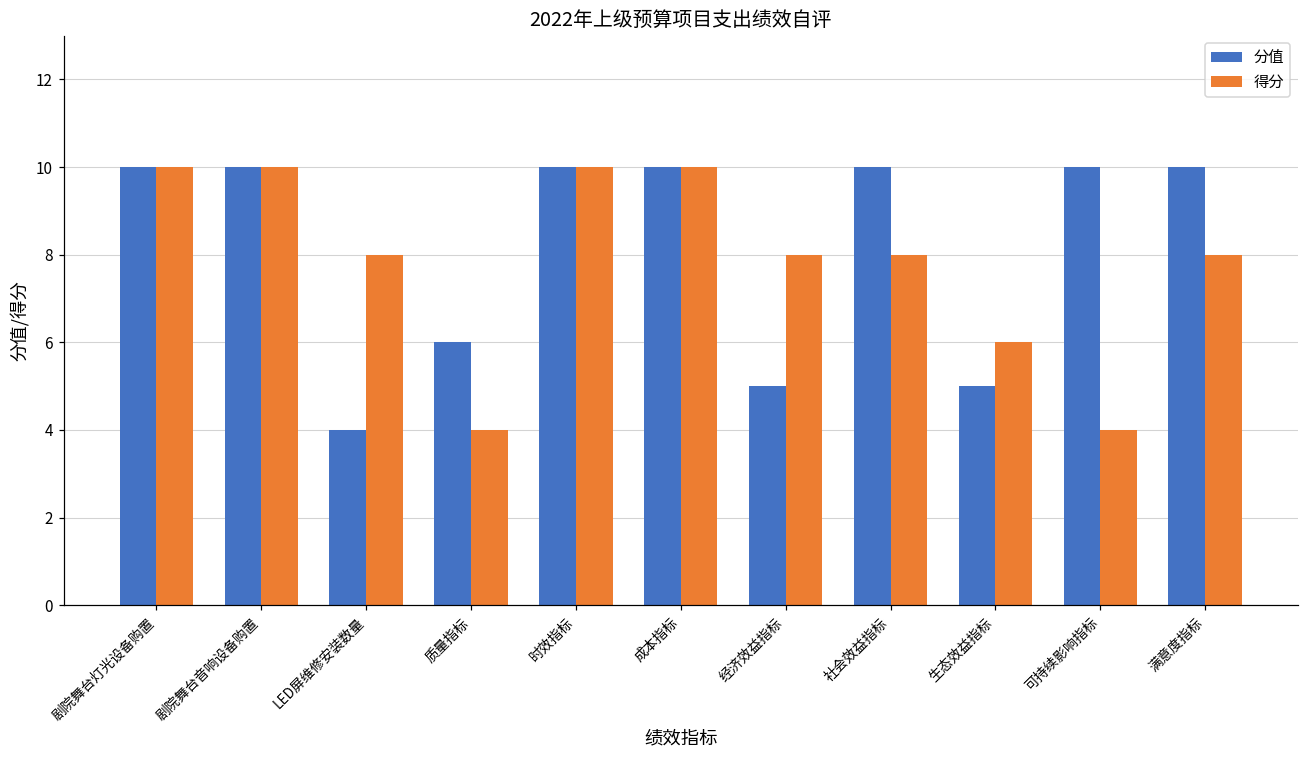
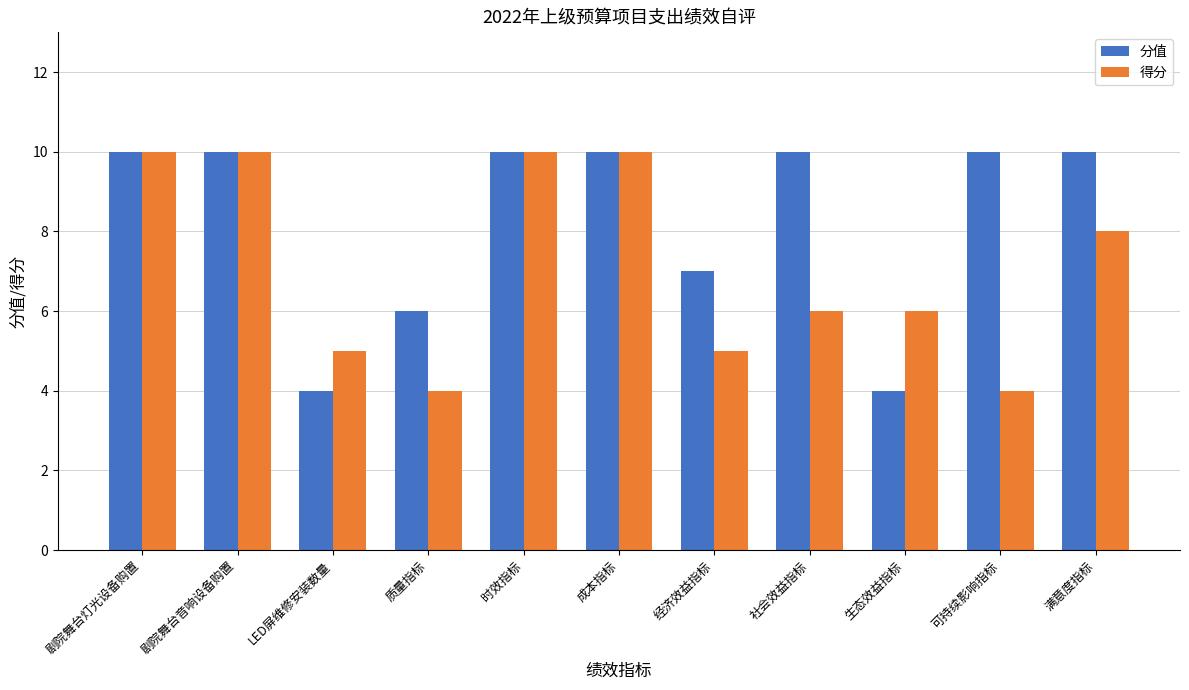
得分, LED屏维修安装数量: 8 -> 5
分值, 经济效益指标: 5 -> 7
得分, 经济效益指标: 8 -> 5
得分, 社会效益指标: 8 -> 6
分值, 生态效益指标: 5 -> 4
